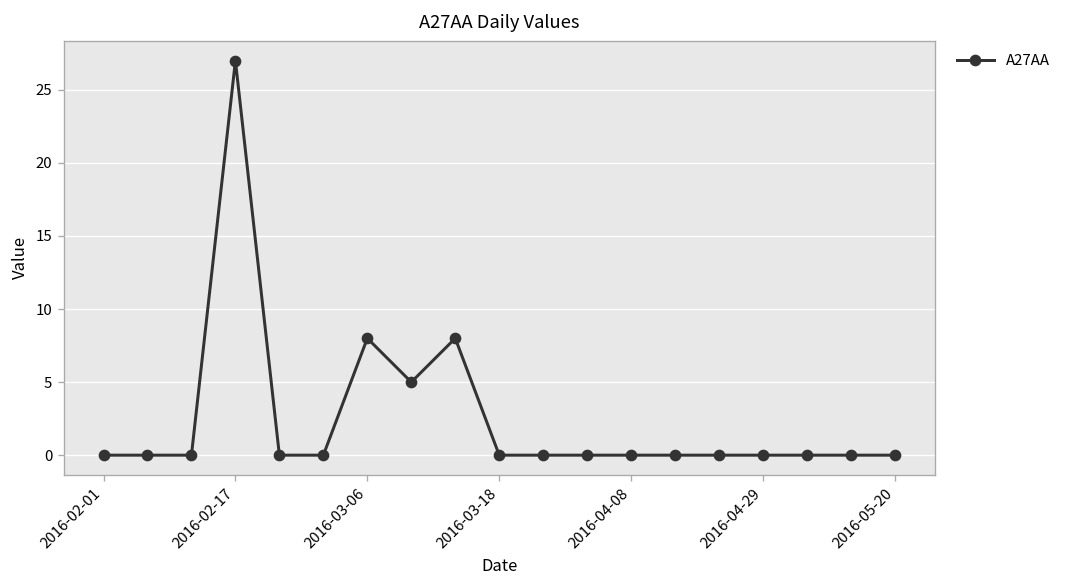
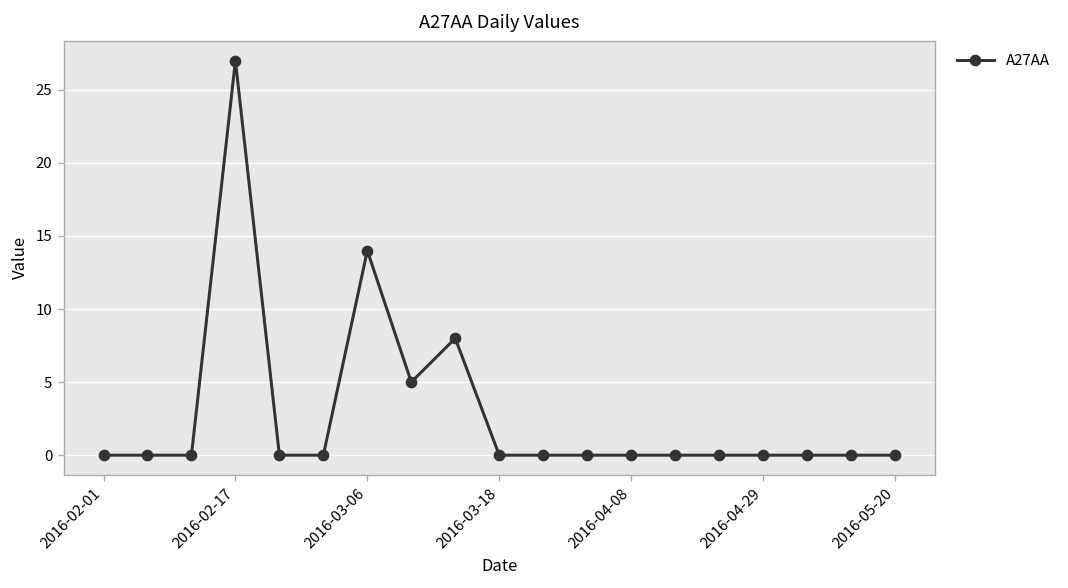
2016-03-06: 8 -> 14
